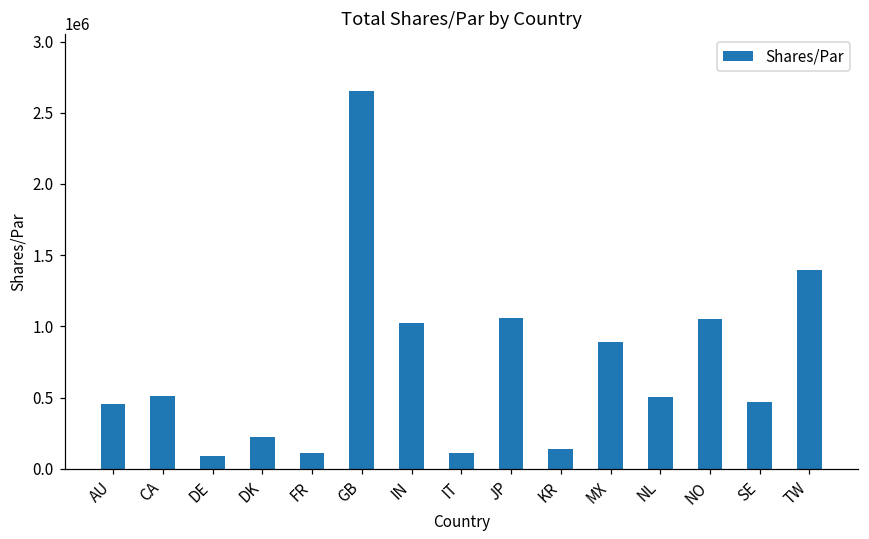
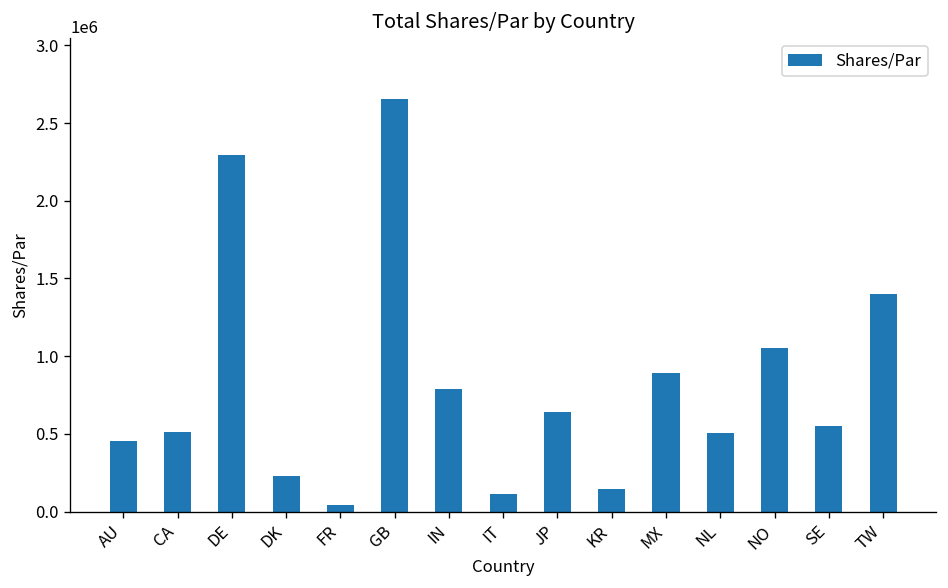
DE: 90000 -> 2290000
FR: 110000 -> 50000
IN: 1030000 -> 790000
JP: 1060000 -> 640000
SE: 470000 -> 550000
